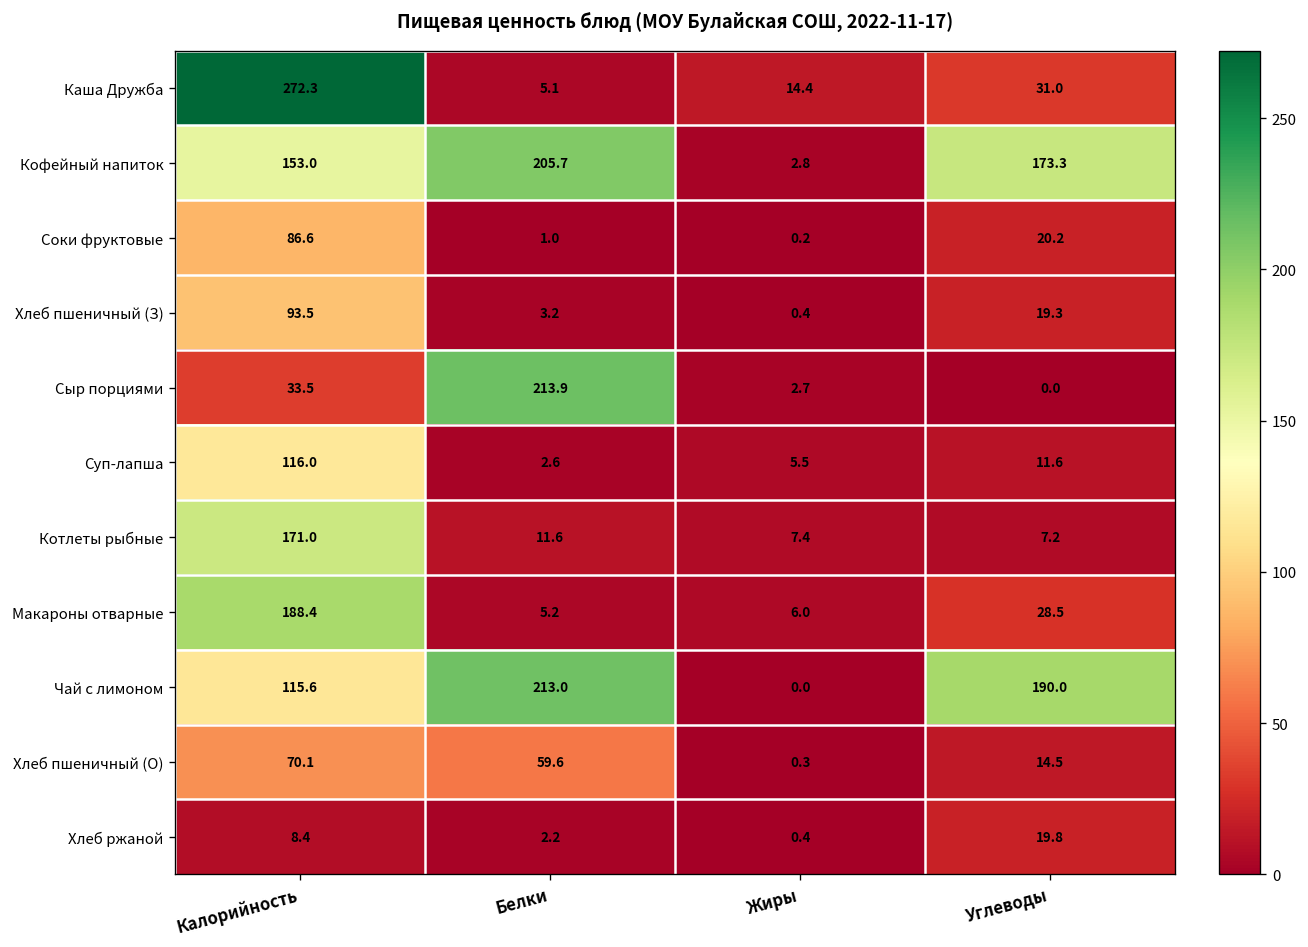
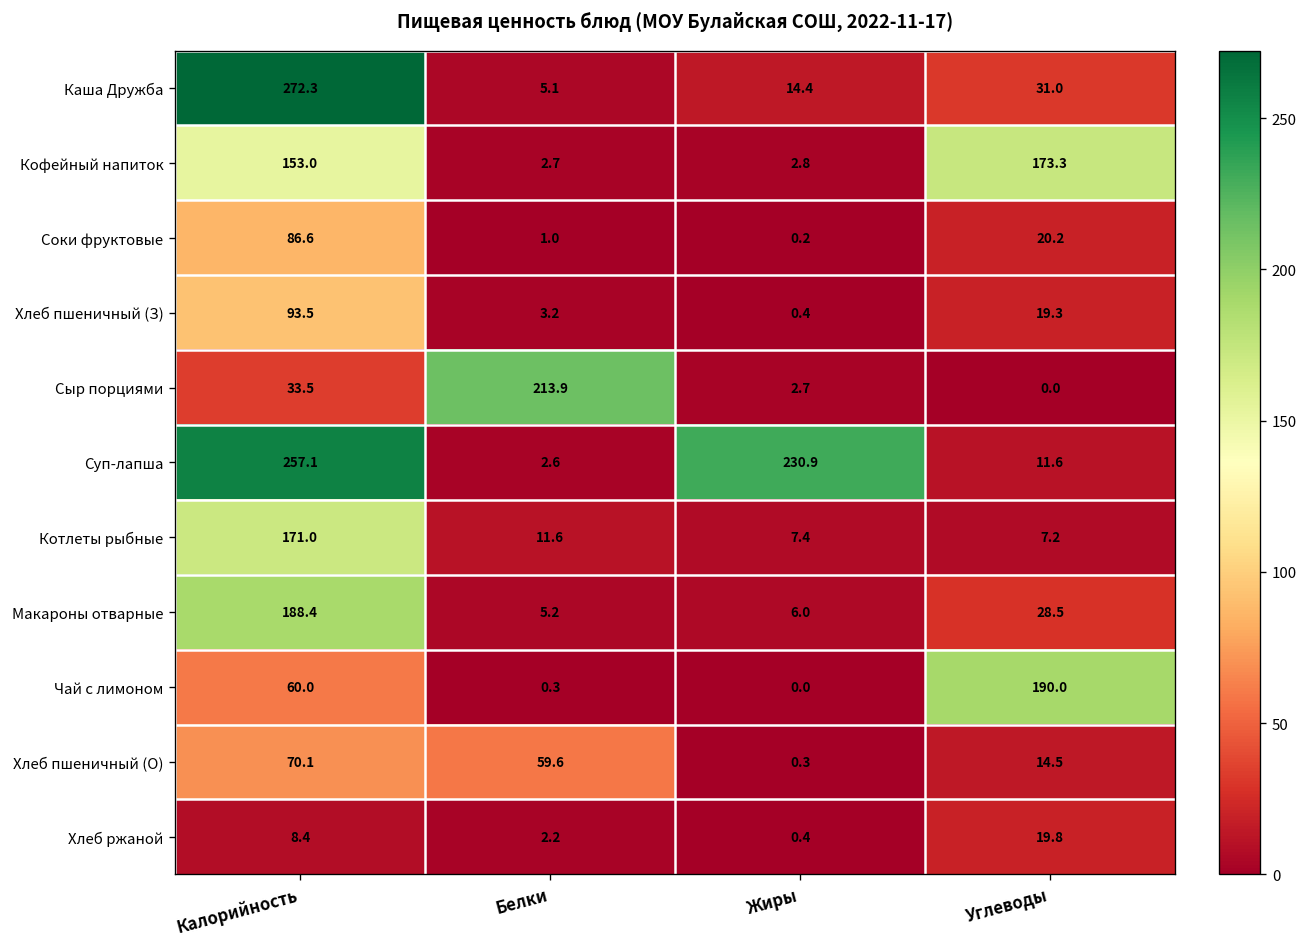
Кофейный напиток, Белки: 205.7 -> 2.7
Суп-лапша, Калорийность: 116.0 -> 257.1
Суп-лапша, Жиры: 5.5 -> 230.9
Чай с лимоном, Калорийность: 115.6 -> 60.0
Чай с лимоном, Белки: 213.0 -> 0.3
